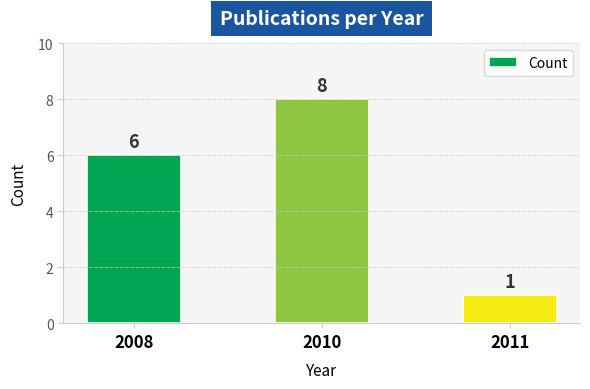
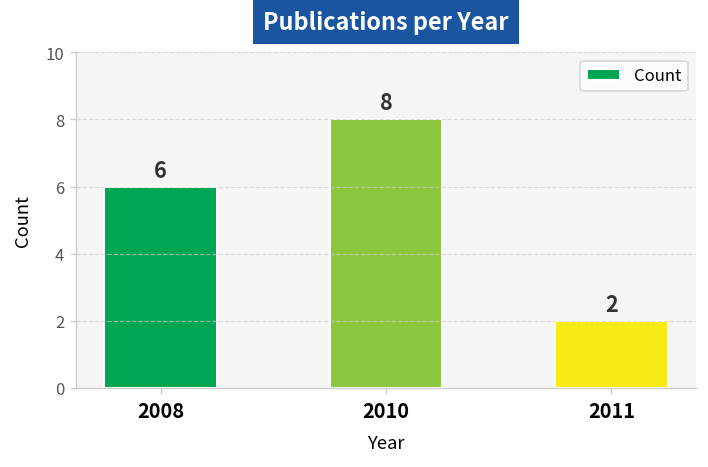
2011: 1 -> 2
